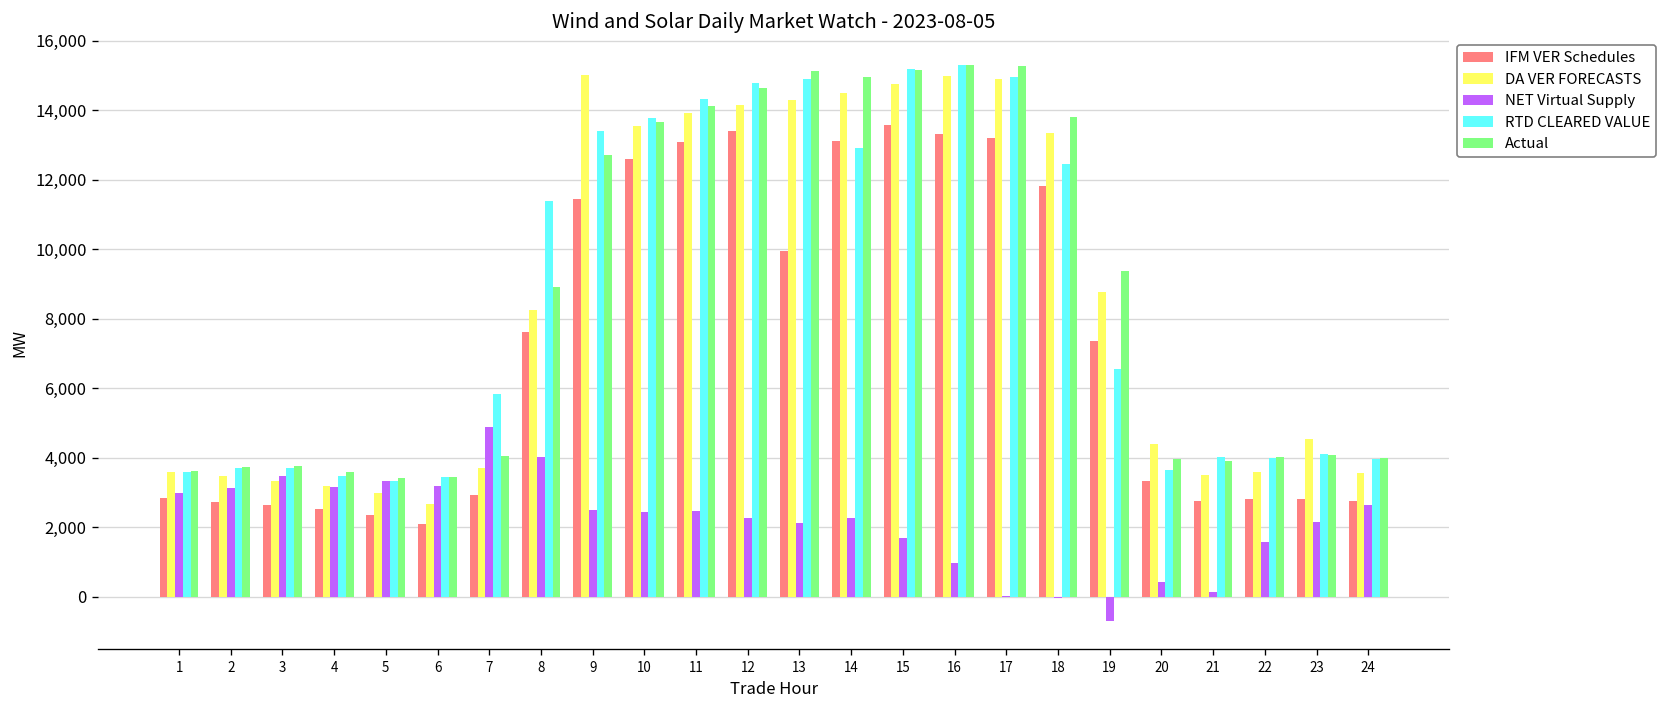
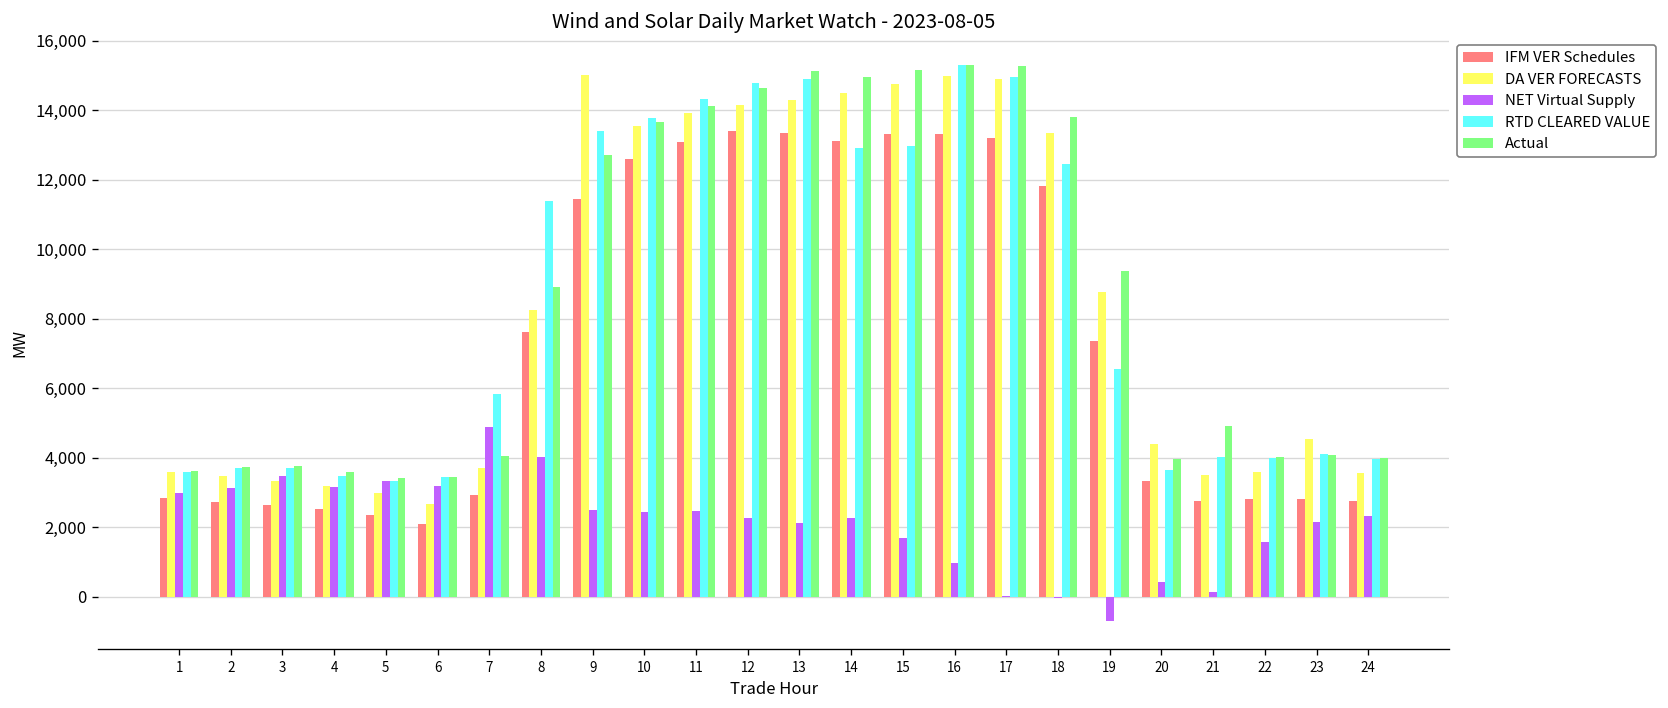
IFM VER Schedules, 13: 10,000 -> 13,300
IFM VER Schedules, 15: 13,600 -> 13,300
RTD CLEARED VALUE, 15: 15,200 -> 13,000
Actual, 21: 3,900 -> 4,900
NET Virtual Supply, 24: 2,600 -> 2,300
